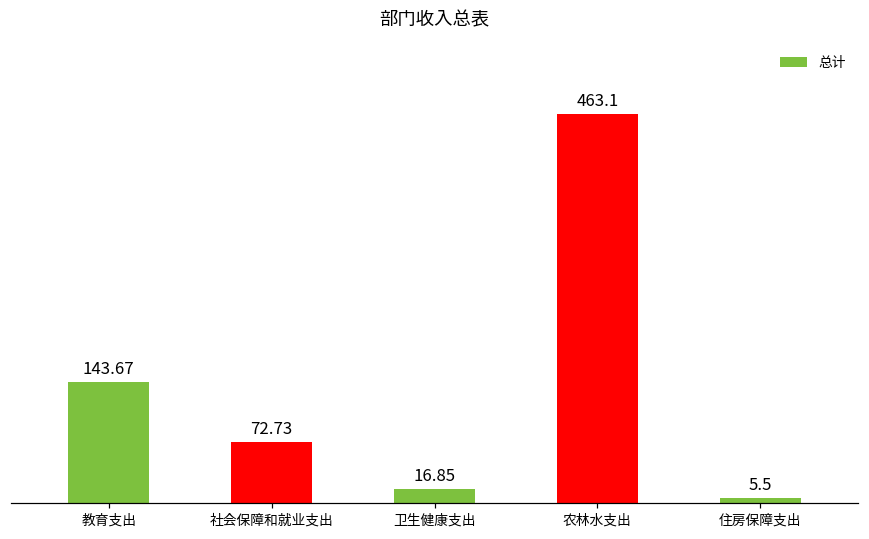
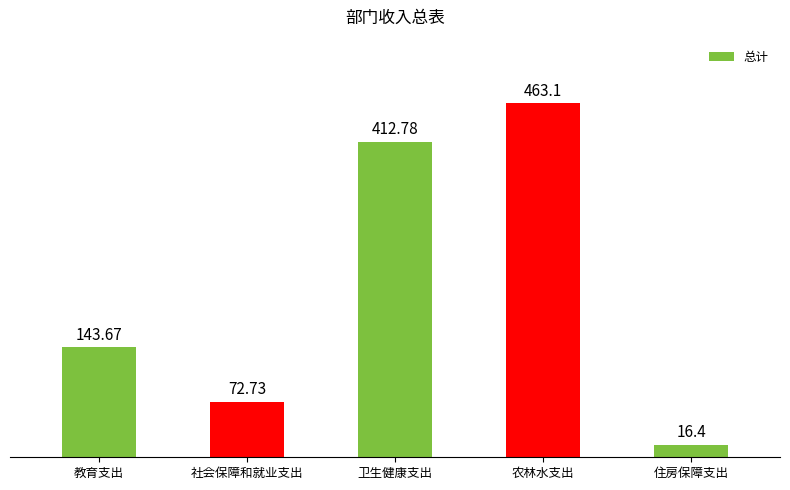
卫生健康支出: 16.85 -> 412.78
住房保障支出: 5.5 -> 16.4
